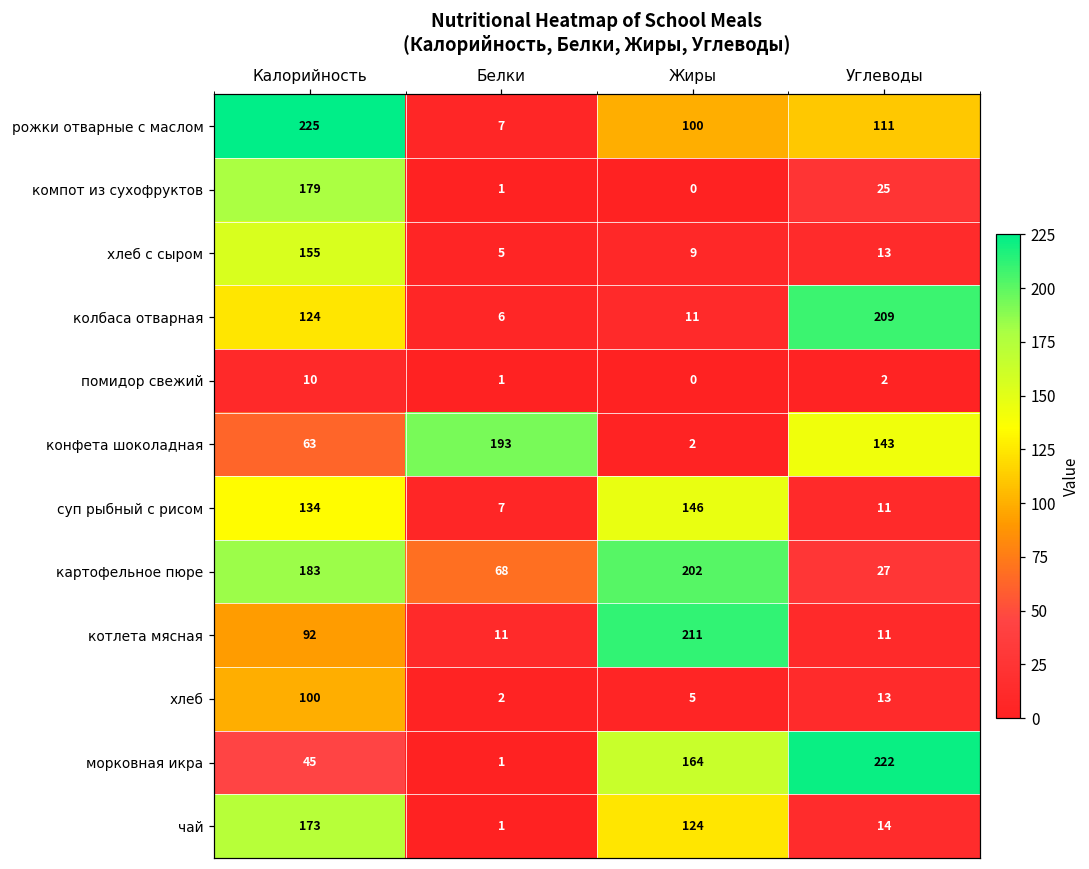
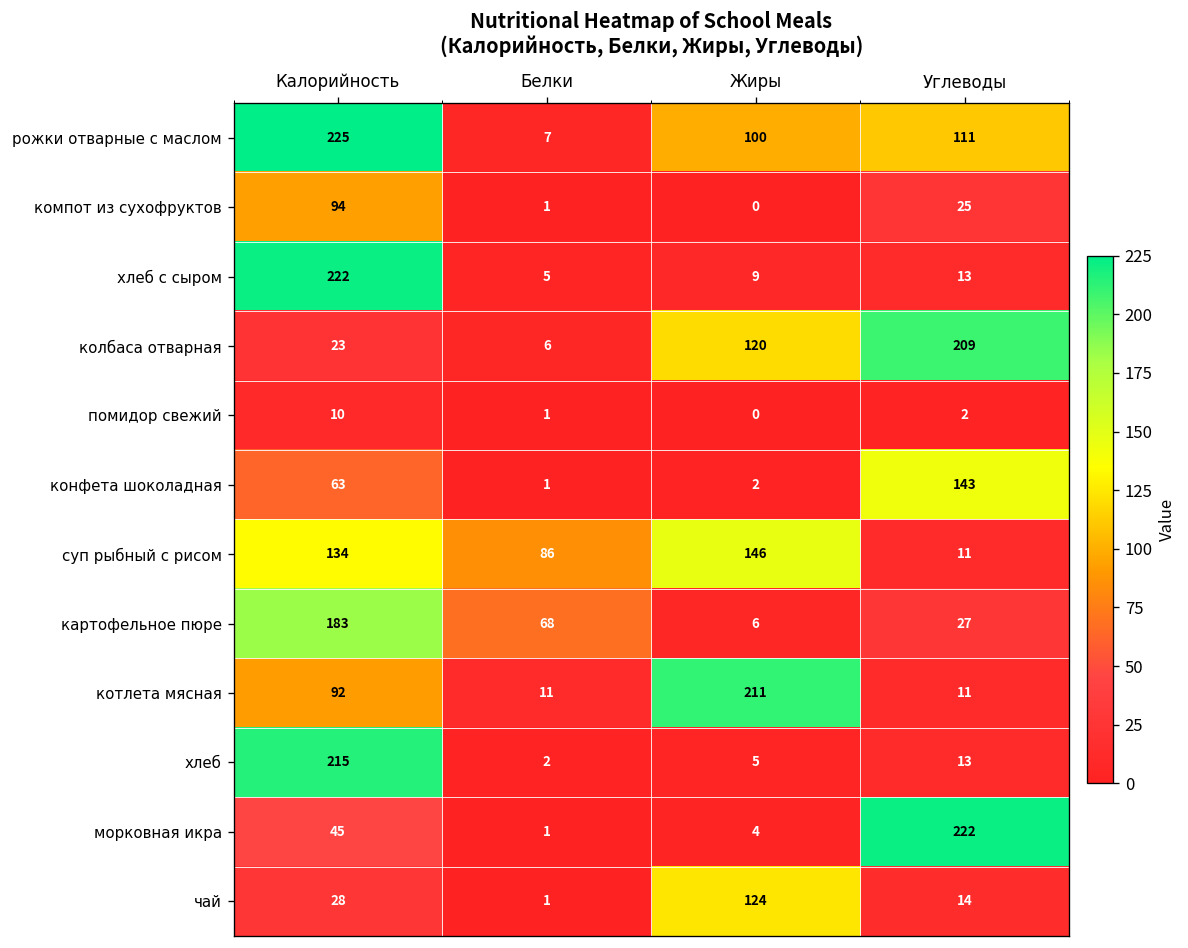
компот из сухофруктов, Калорийность: 179 -> 94
хлеб с сыром, Калорийность: 155 -> 222
колбаса отварная, Калорийность: 124 -> 23
колбаса отварная, Жиры: 11 -> 120
конфета шоколадная, Белки: 193 -> 1
суп рыбный с рисом, Белки: 7 -> 86
картофельное пюре, Жиры: 202 -> 6
хлеб, Калорийность: 100 -> 215
морковная икра, Жиры: 164 -> 4
чай, Калорийность: 173 -> 28
